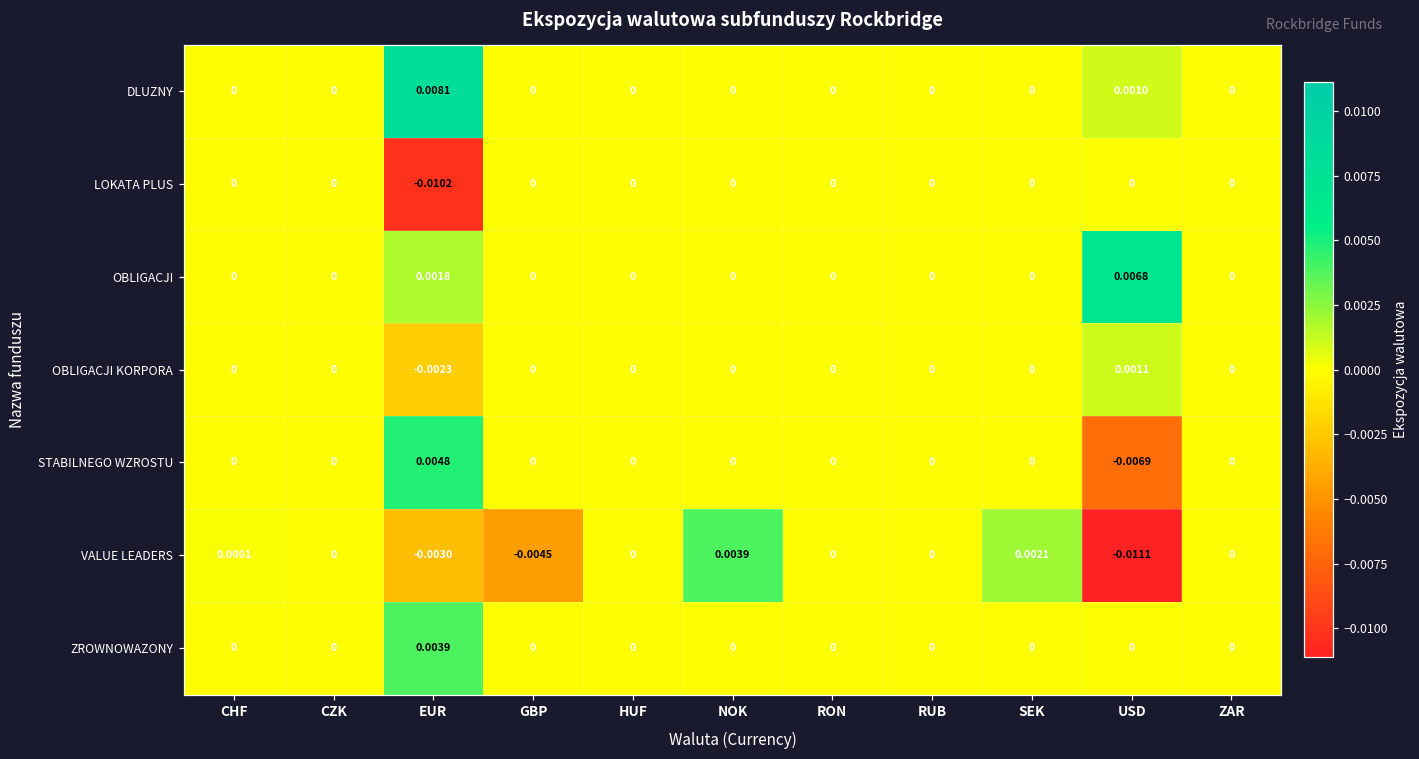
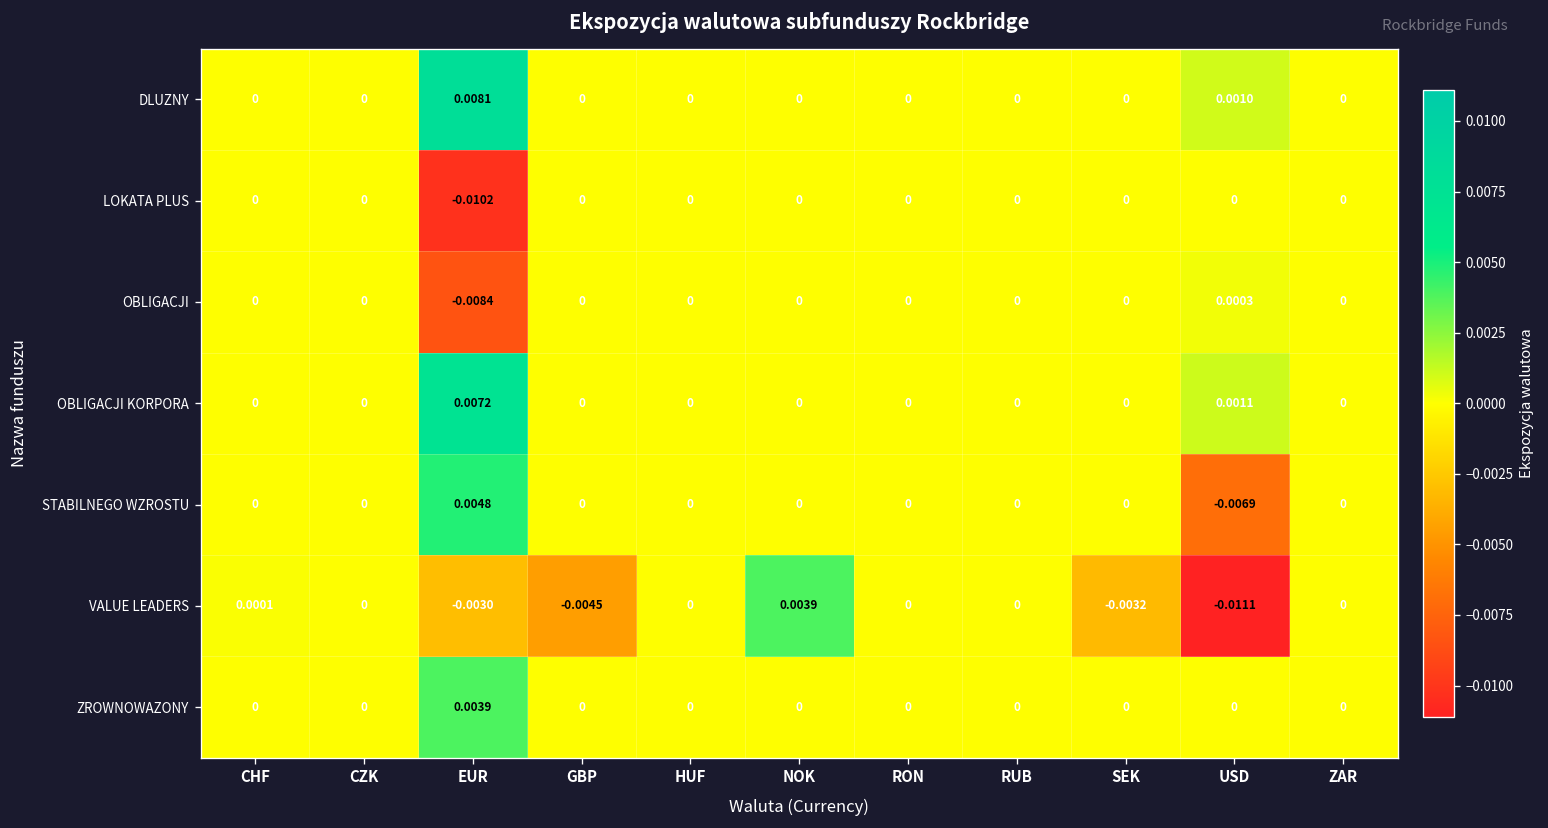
OBLIGACJI, EUR: 0.0018 -> -0.0084
OBLIGACJI, USD: 0.0068 -> 0.0003
OBLIGACJI KORPORA, EUR: -0.0023 -> 0.0072
VALUE LEADERS, SEK: 0.0021 -> -0.0032
